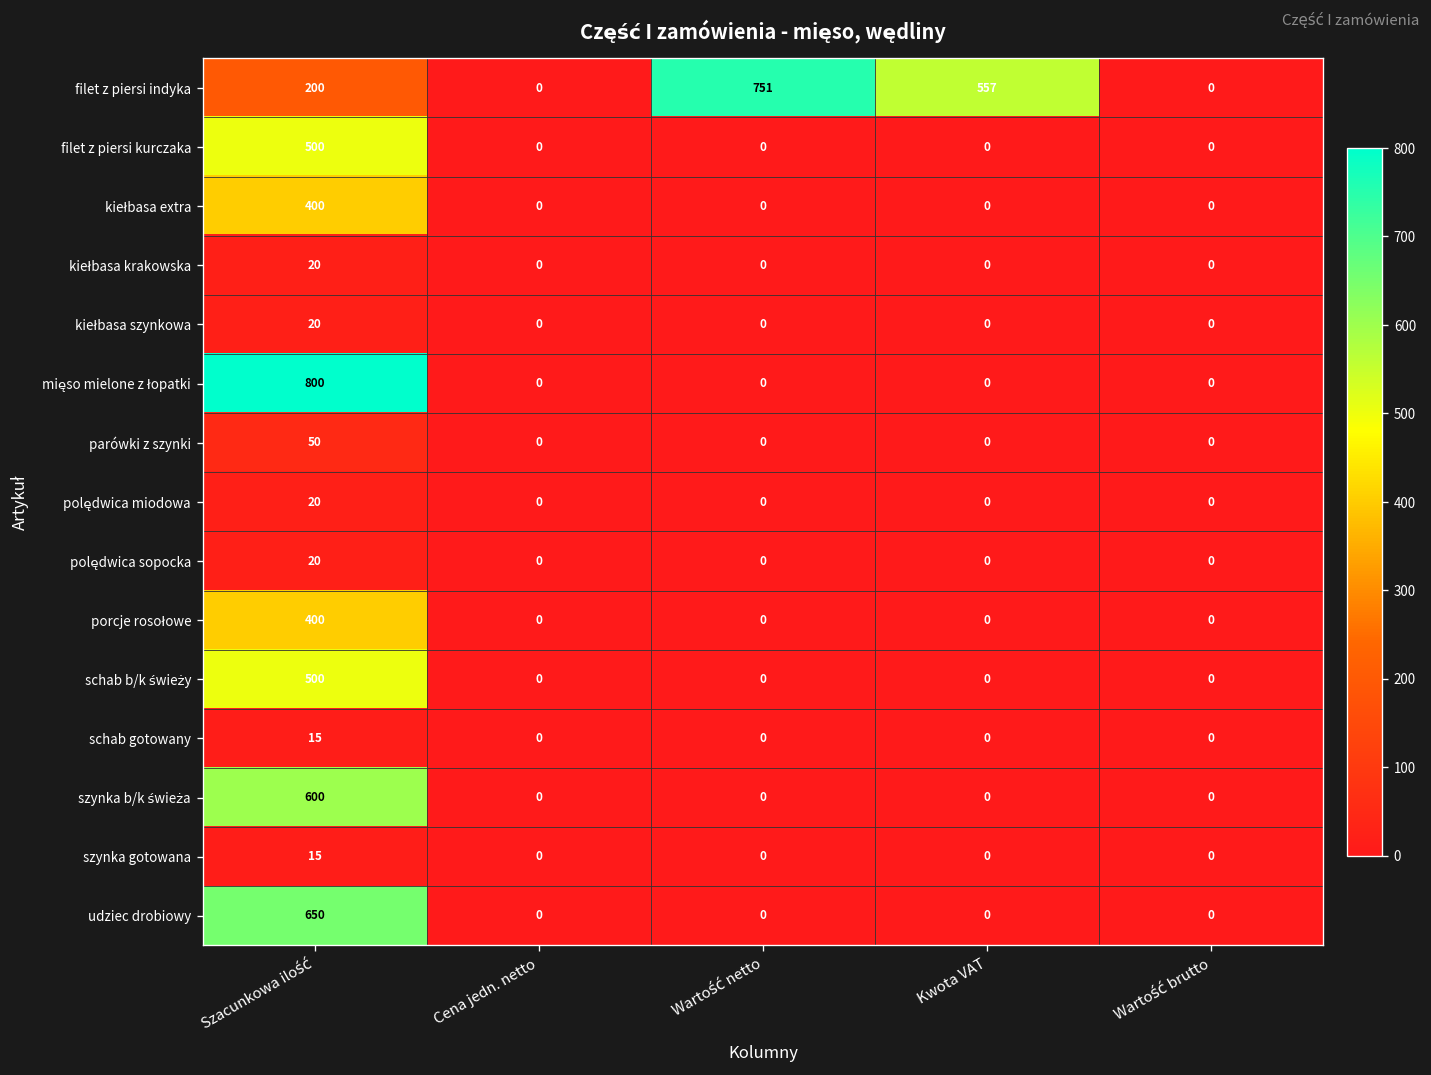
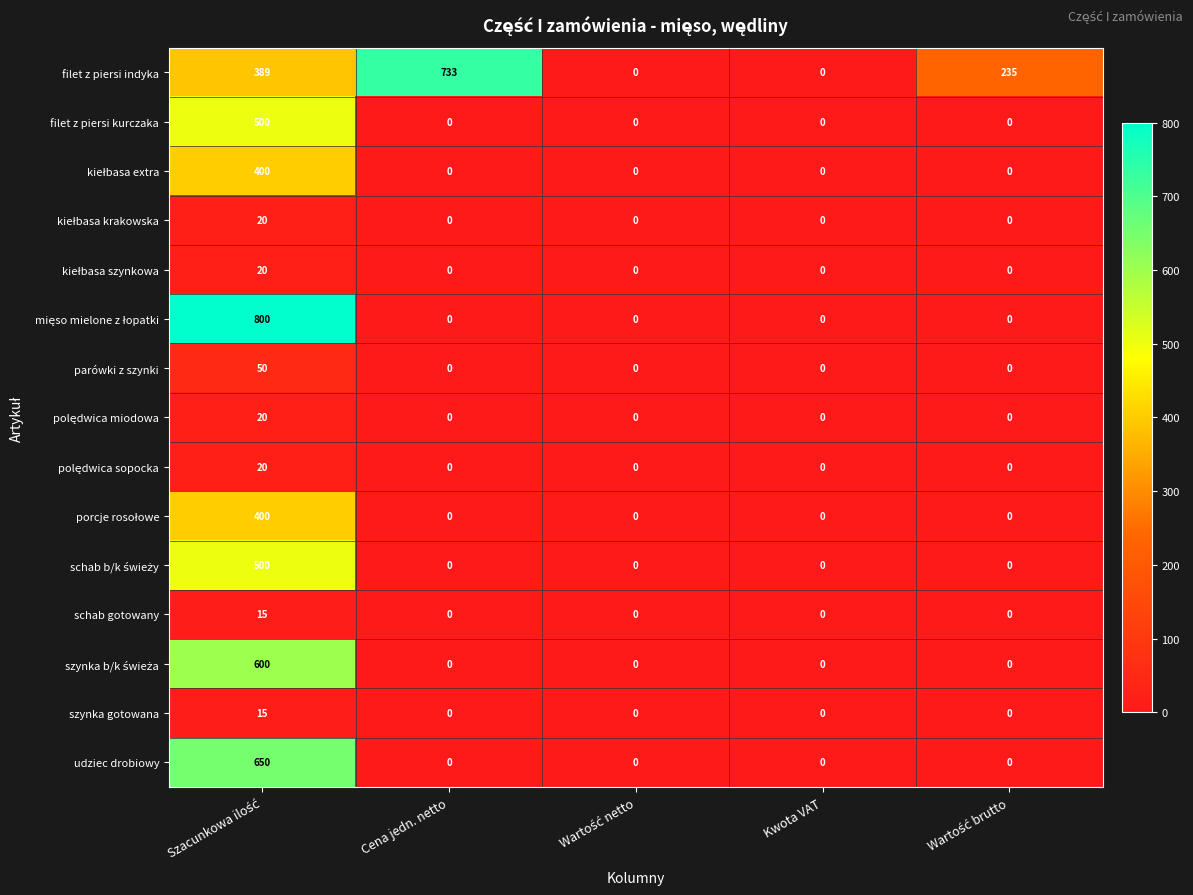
filet z piersi indyka, Szacunkowa ilość: 200 -> 389
filet z piersi indyka, Cena jedn. netto: 0 -> 733
filet z piersi indyka, Wartość netto: 751 -> 0
filet z piersi indyka, Kwota VAT: 557 -> 0
filet z piersi indyka, Wartość brutto: 0 -> 235
